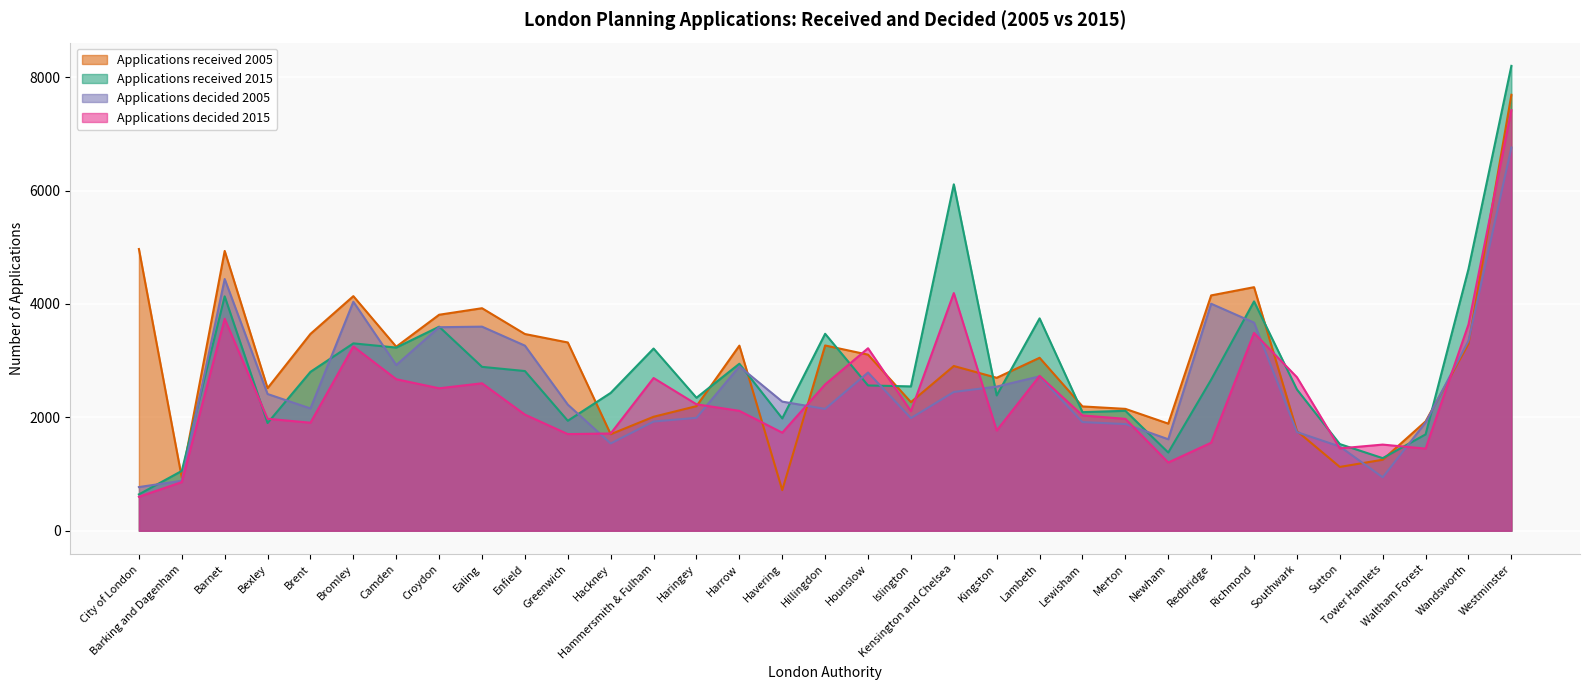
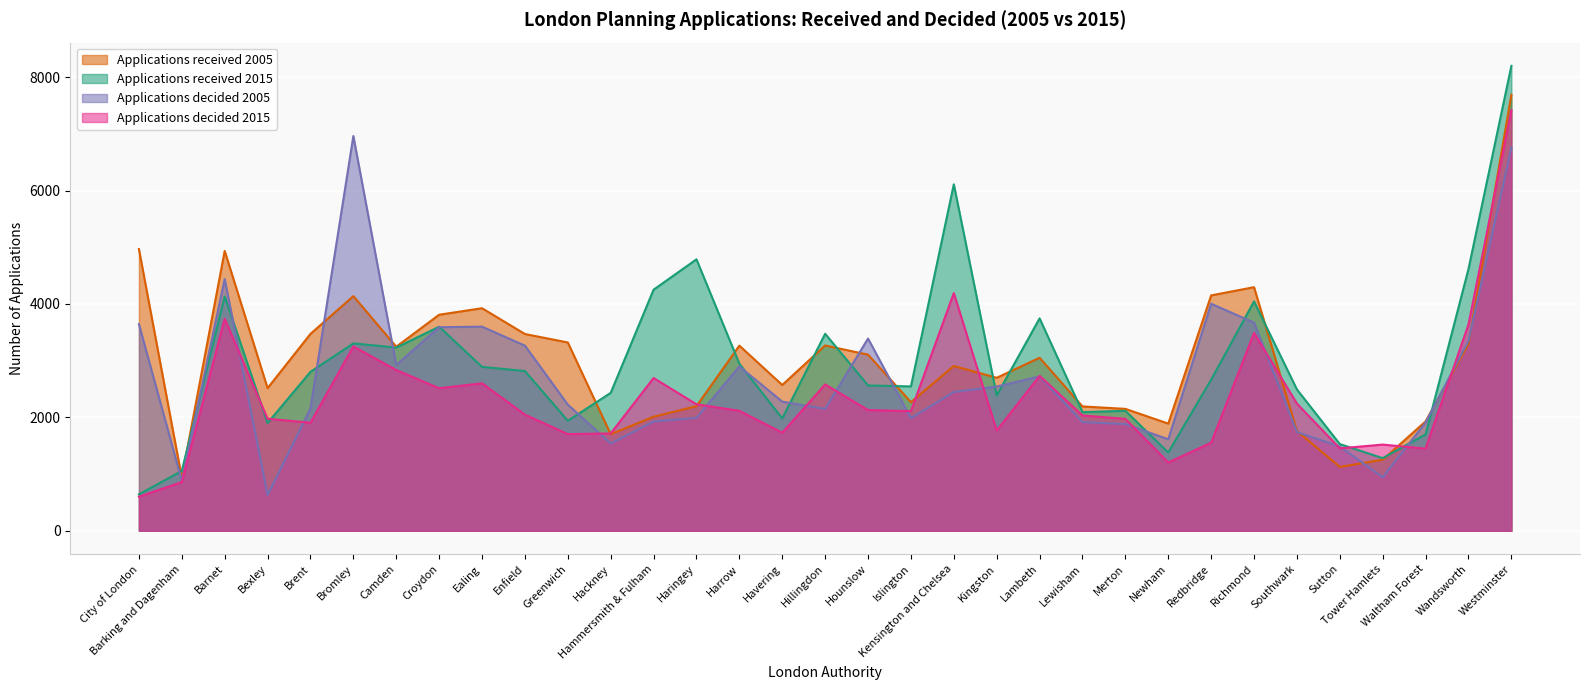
Applications decided 2005, City of London: 800 -> 3600
Applications decided 2005, Bexley: 2400 -> 600
Applications decided 2005, Bromley: 4000 -> 7000
Applications decided 2015, Camden: 2700 -> 2800
Applications received 2015, Hammersmith & Fulham: 3200 -> 4300
Applications received 2015, Haringey: 2300 -> 4800
Applications received 2005, Havering: 700 -> 2600
Applications decided 2005, Hounslow: 2800 -> 3400
Applications decided 2015, Hounslow: 3200 -> 2100
Applications decided 2015, Southwark: 2700 -> 2200
